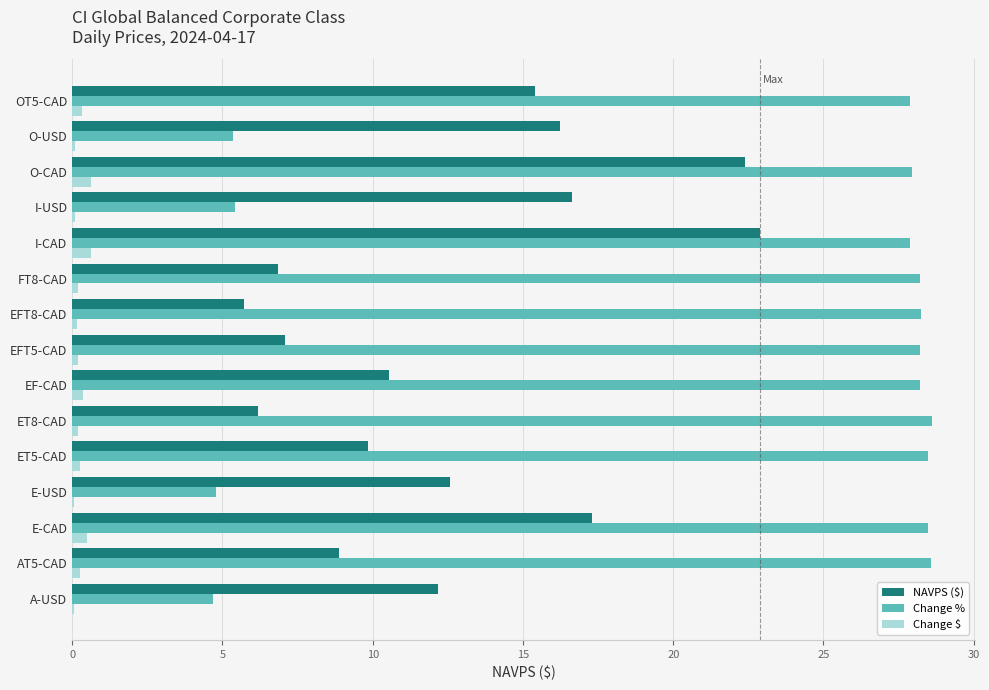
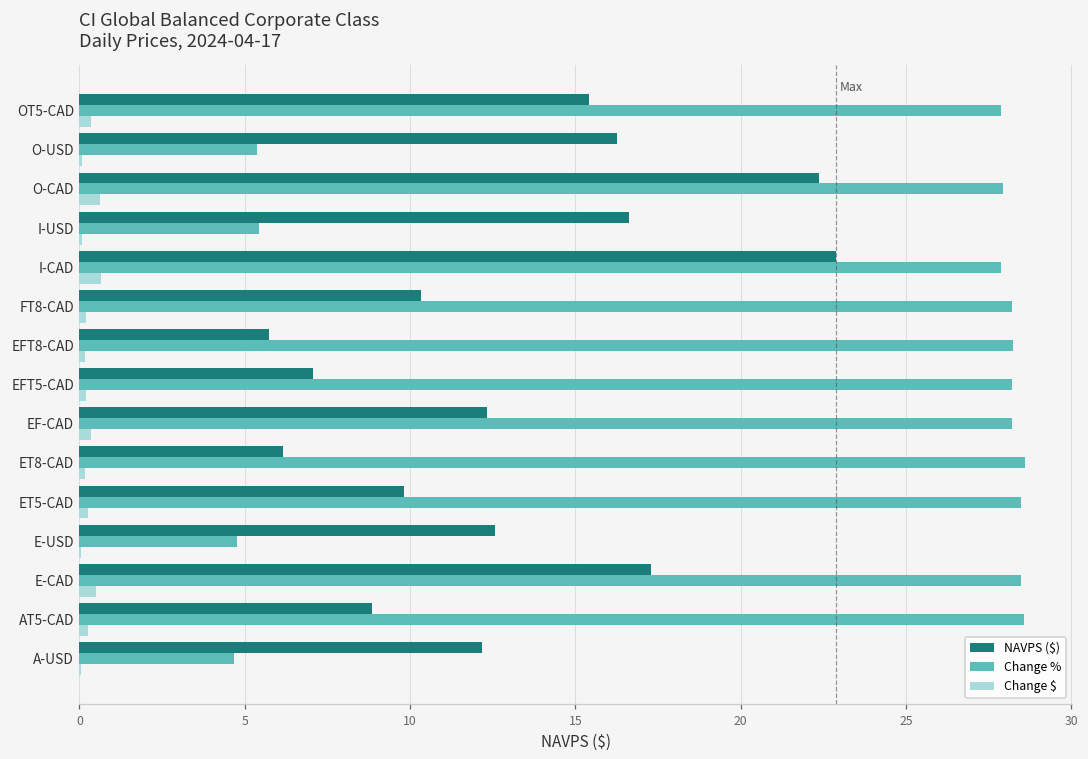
NAVPS ($), FT8-CAD: 6.9 -> 10.3
NAVPS ($), EF-CAD: 10.5 -> 12.3
